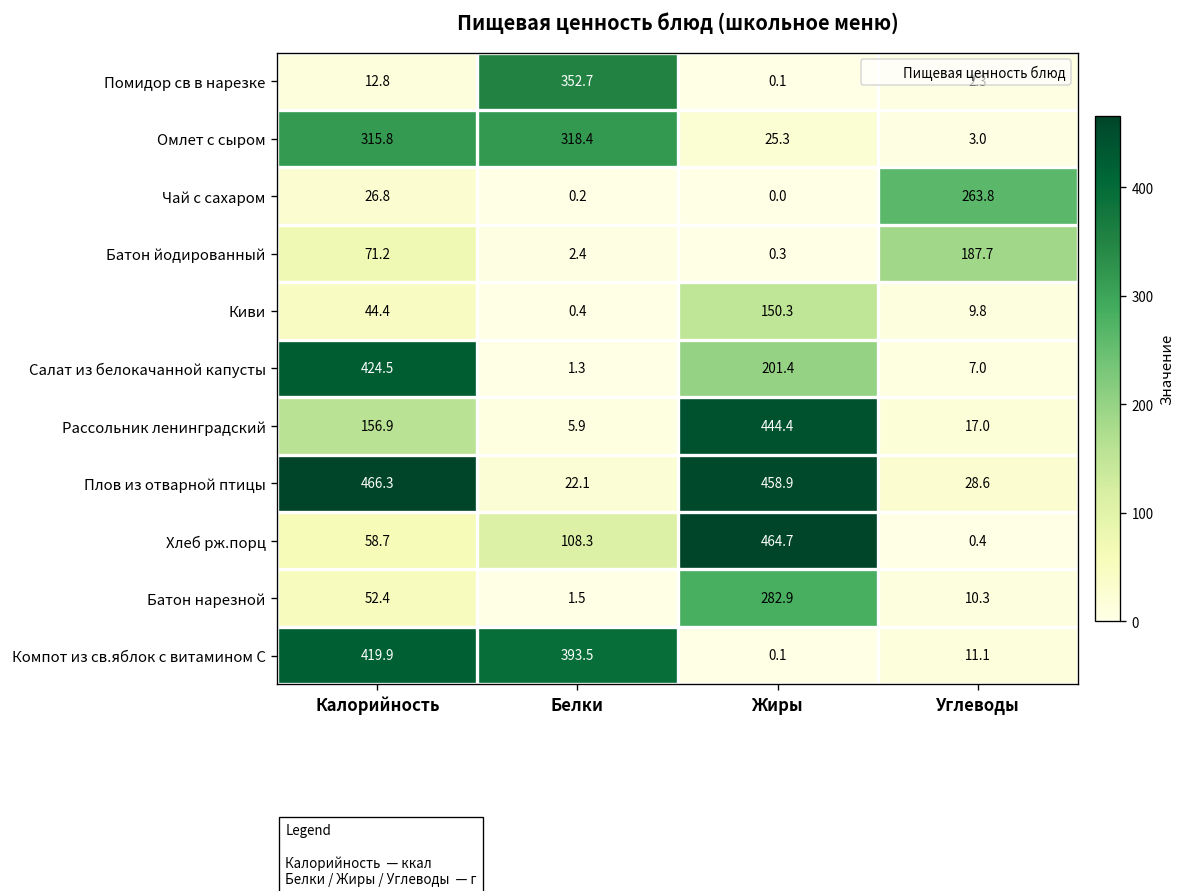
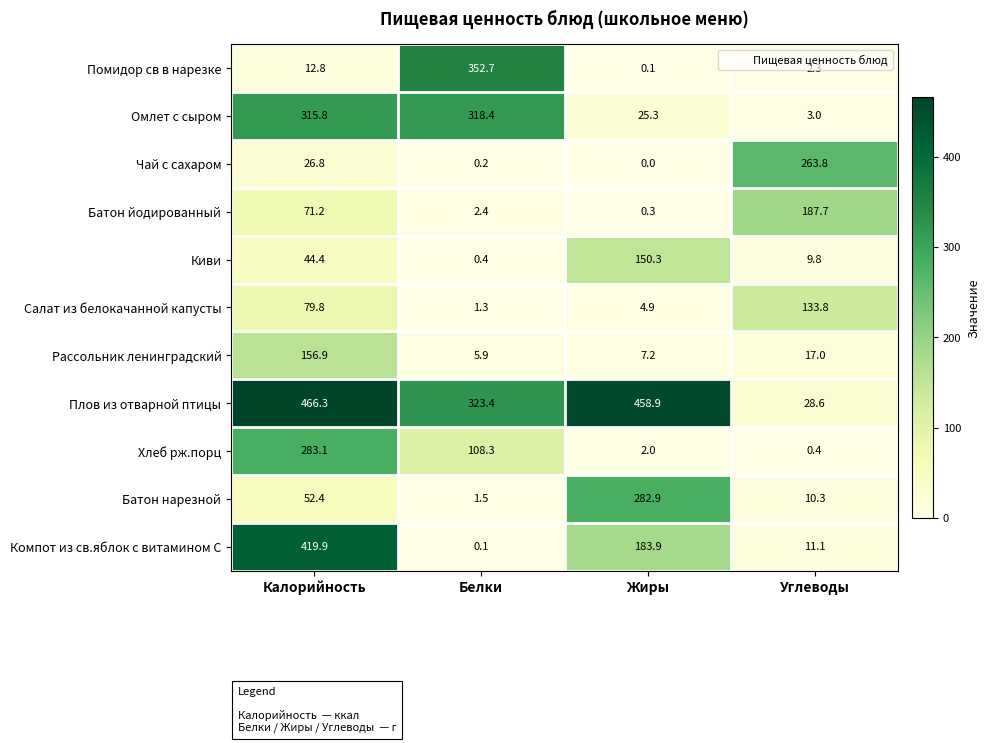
Салат из белокачанной капусты, Калорийность: 424.5 -> 79.8
Салат из белокачанной капусты, Жиры: 201.4 -> 4.9
Салат из белокачанной капусты, Углеводы: 7.0 -> 133.8
Рассольник ленинградский, Жиры: 444.4 -> 7.2
Плов из отварной птицы, Белки: 22.1 -> 323.4
Хлеб рж.порц, Калорийность: 58.7 -> 283.1
Хлеб рж.порц, Жиры: 464.7 -> 2.0
Компот из св.яблок с витамином С, Белки: 393.5 -> 0.1
Компот из св.яблок с витамином С, Жиры: 0.1 -> 183.9
